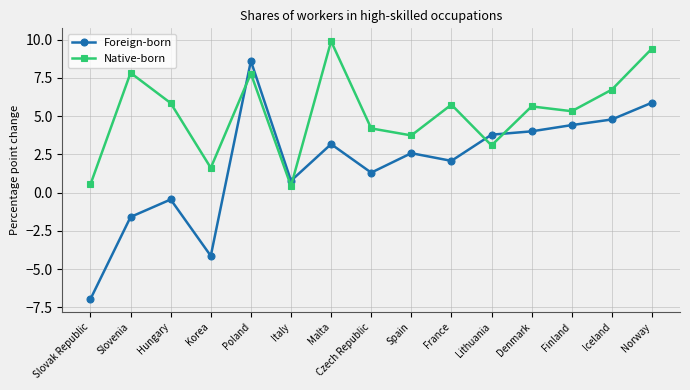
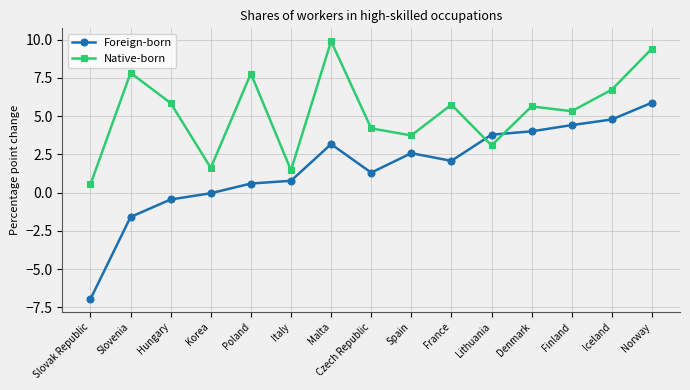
Foreign-born, Korea: -4.1 -> 0.0
Foreign-born, Poland: 8.6 -> 0.6
Native-born, Italy: 0.4 -> 1.5
